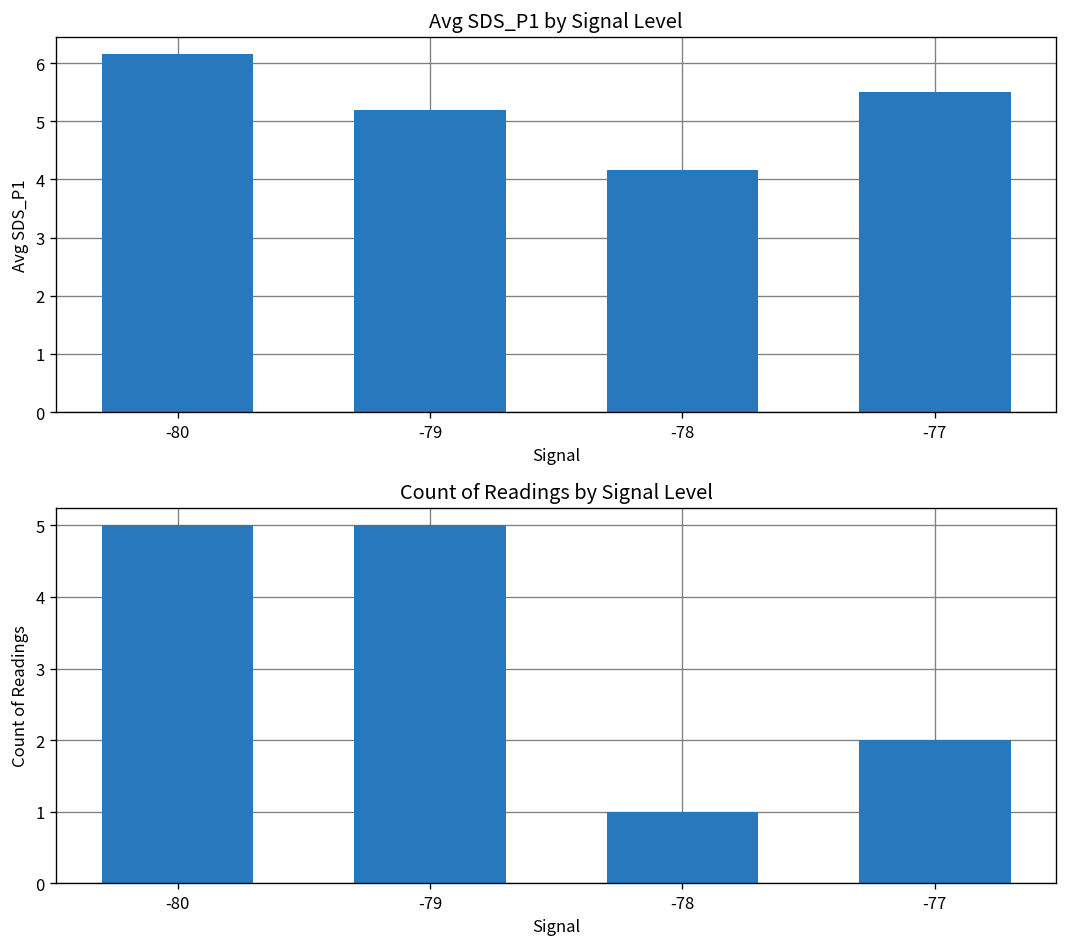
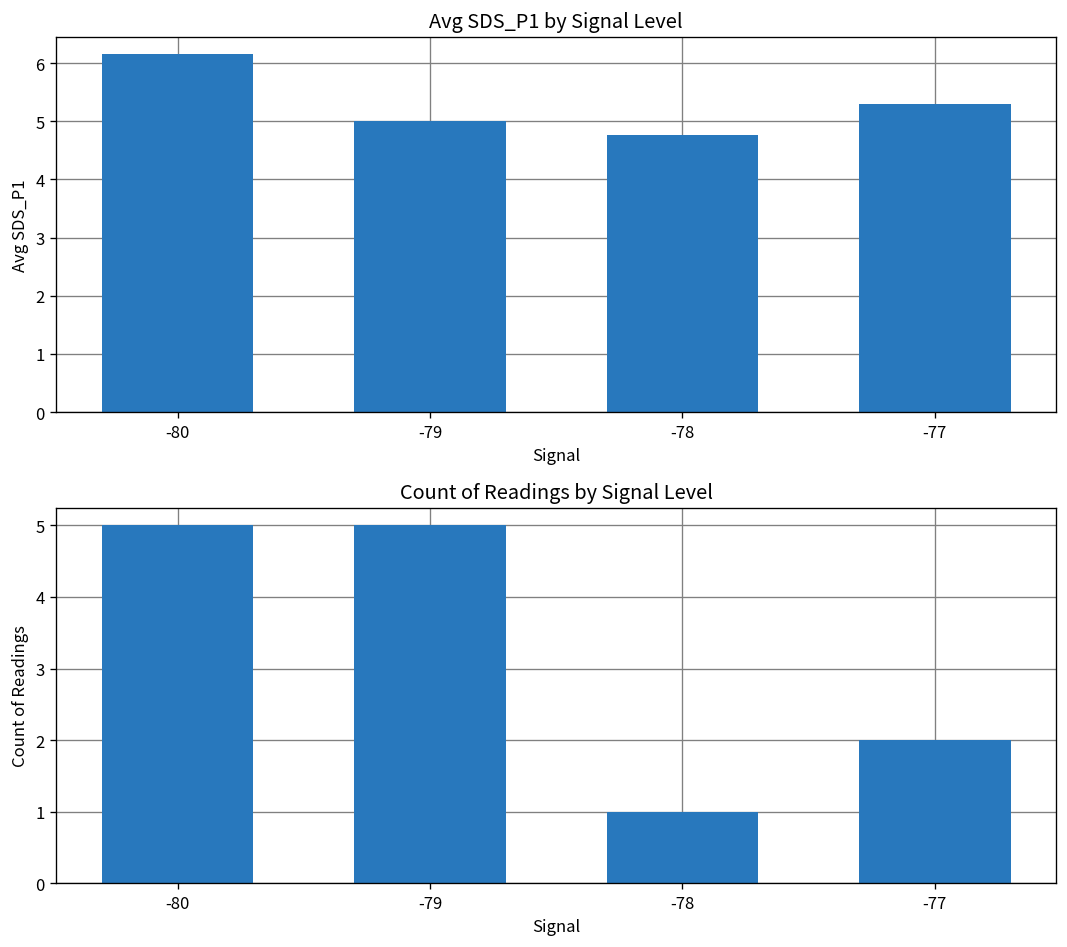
Avg SDS_P1 by Signal Level, -79: 5.2 -> 5.0
Avg SDS_P1 by Signal Level, -78: 4.2 -> 4.8
Avg SDS_P1 by Signal Level, -77: 5.5 -> 5.3
